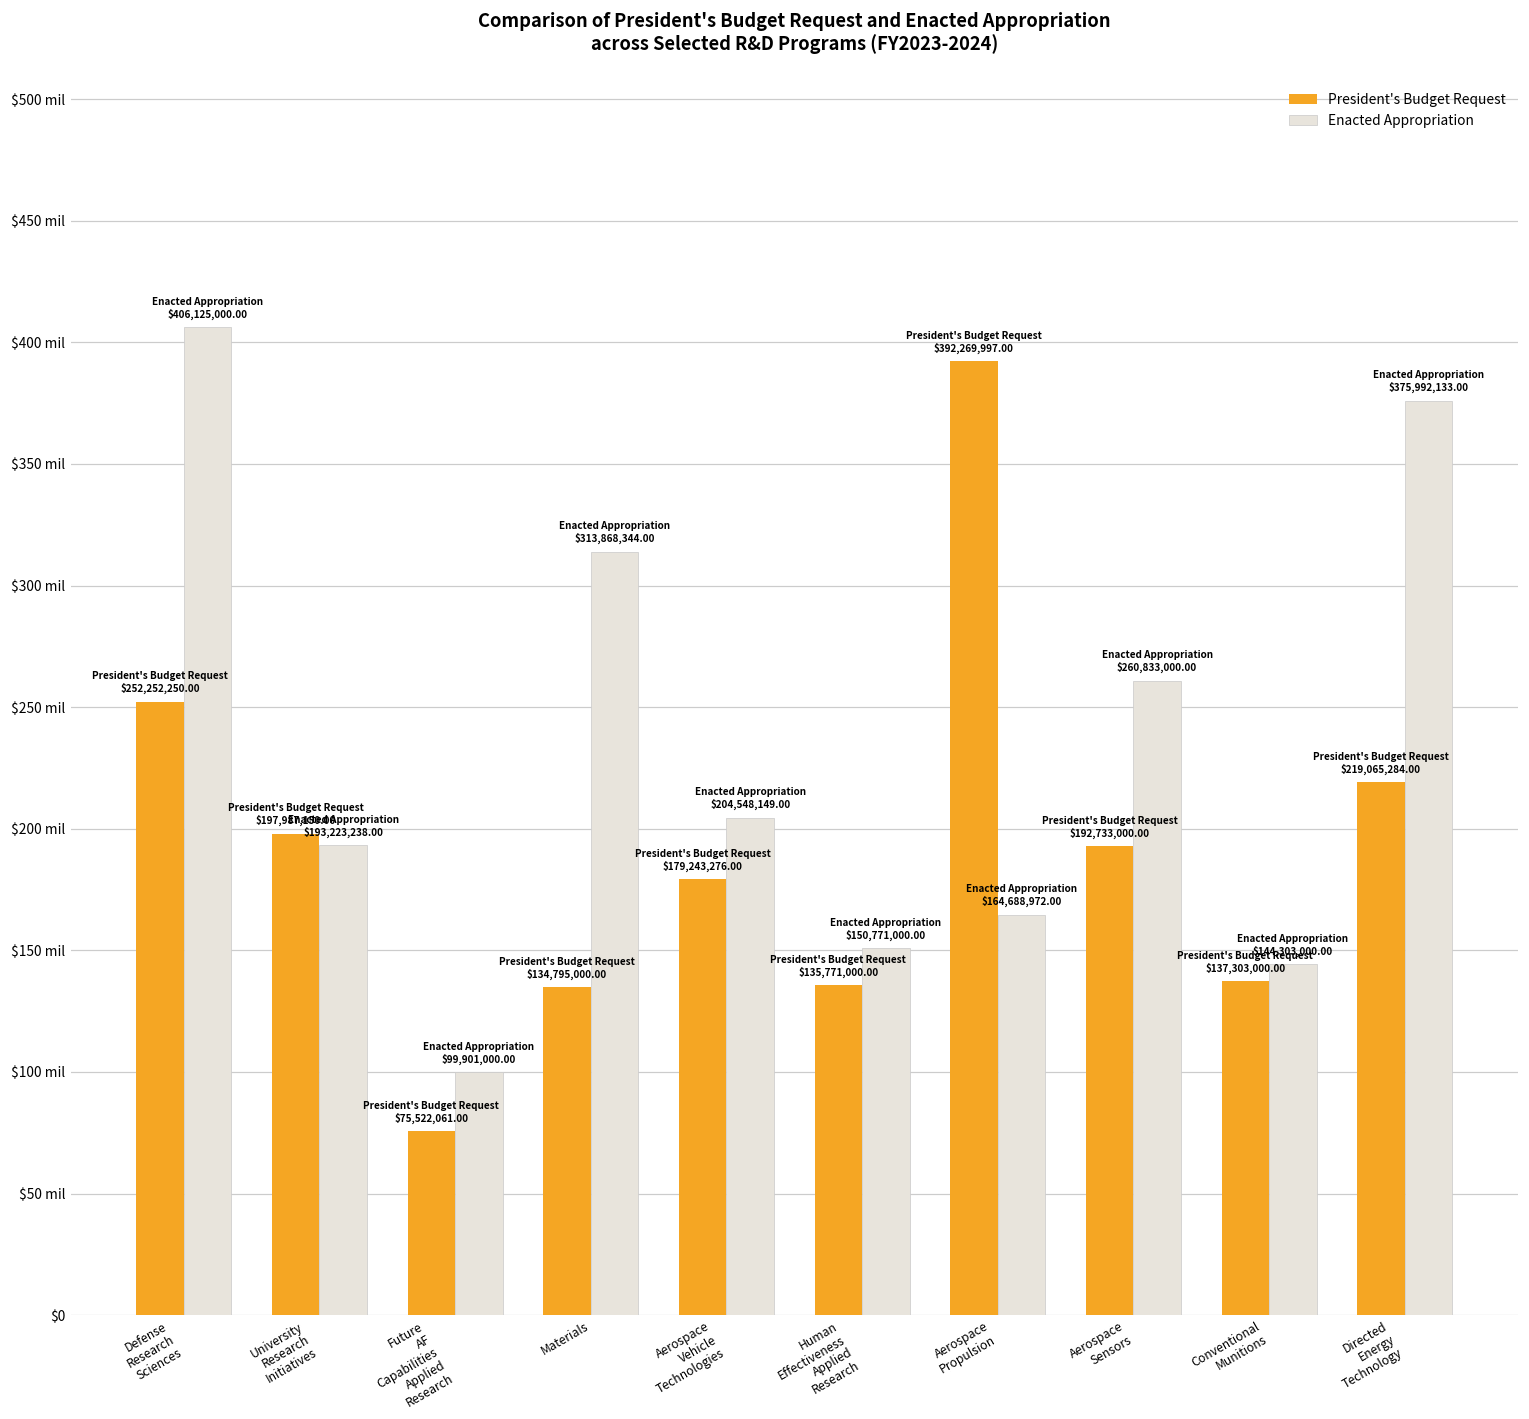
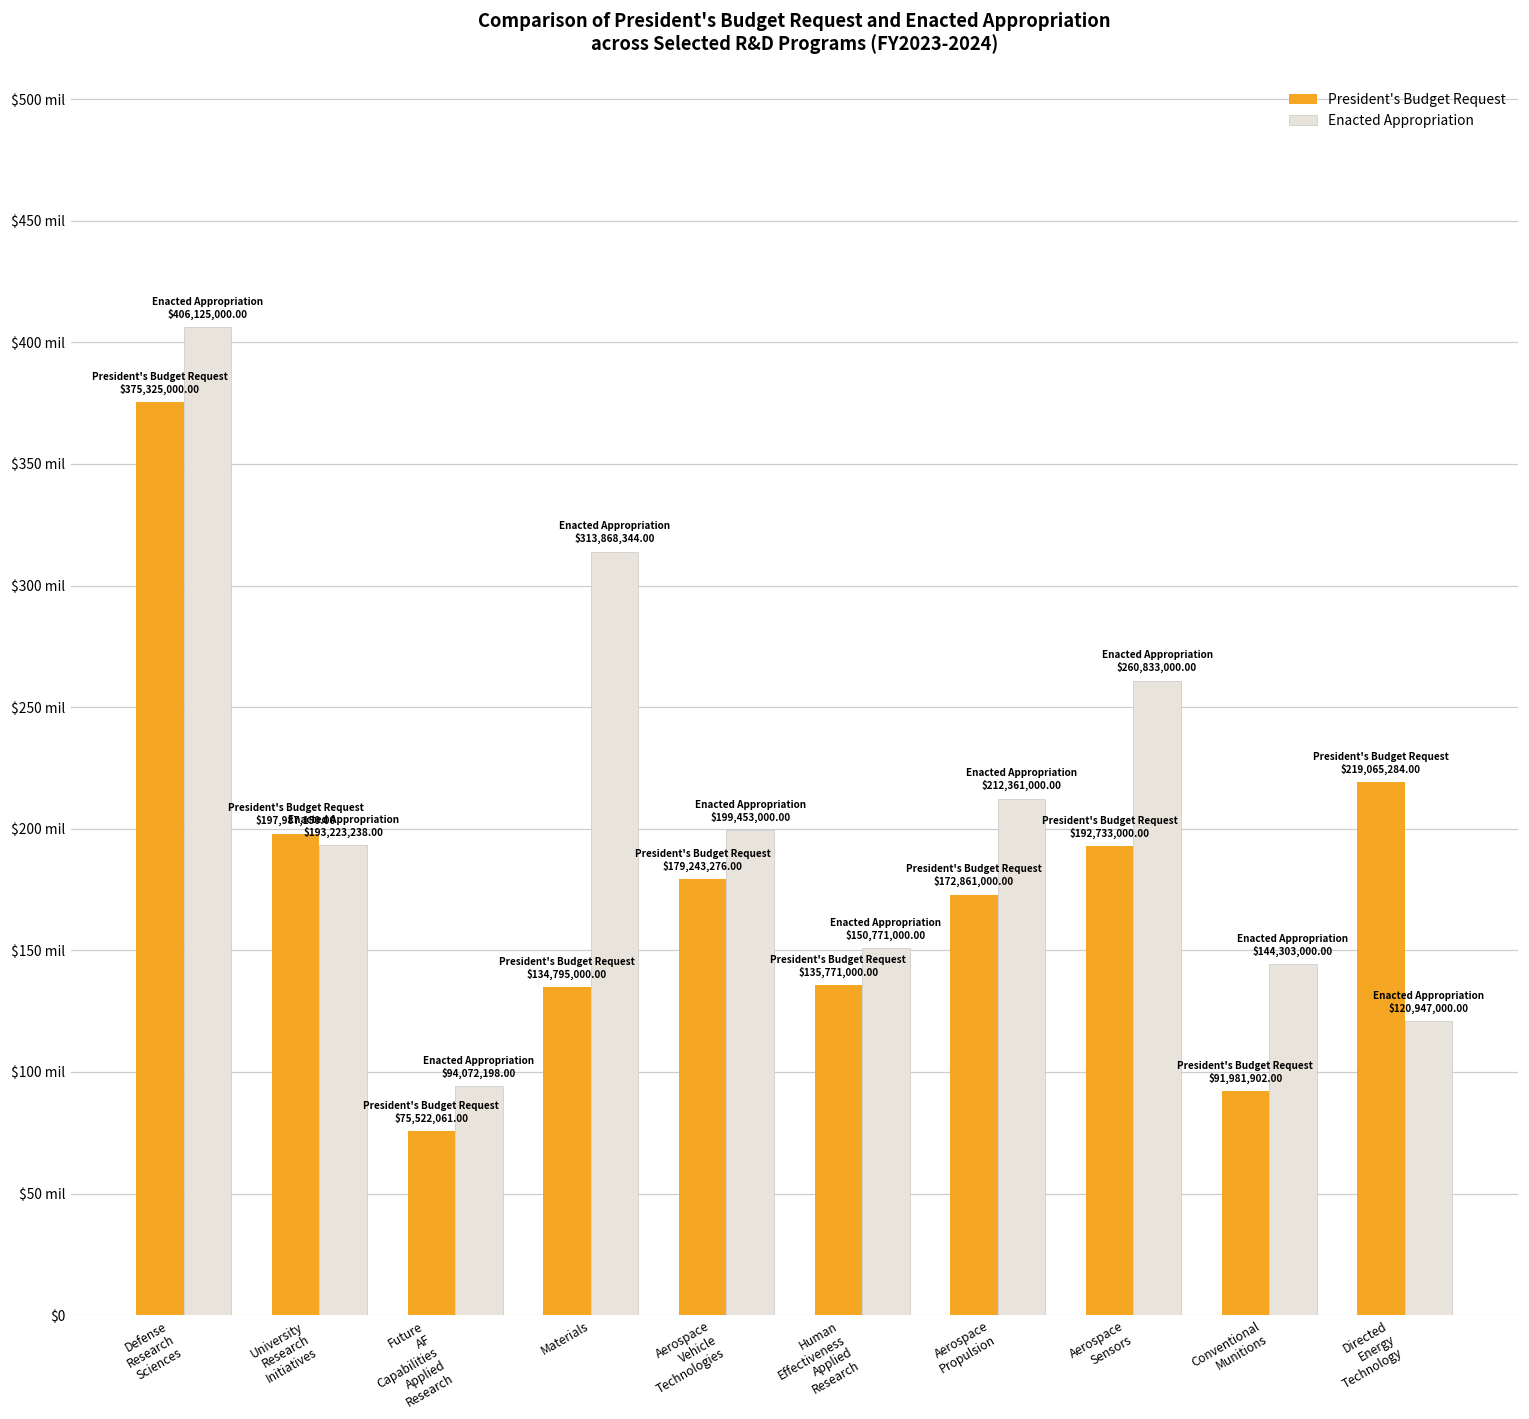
President's Budget Request, Defense Research Sciences: $252,252,250.00 -> $375,325,000.00
Enacted Appropriation, Future AF Capabilities Applied Research: $99,901,000.00 -> $94,072,198.00
Enacted Appropriation, Aerospace Vehicle Technologies: $204,548,149.00 -> $199,453,000.00
President's Budget Request, Aerospace Propulsion: $392,269,997.00 -> $172,861,000.00
Enacted Appropriation, Aerospace Propulsion: $164,688,972.00 -> $212,361,000.00
President's Budget Request, Conventional Munitions: $137,303,000.00 -> $91,981,902.00
Enacted Appropriation, Directed Energy Technology: $375,992,133.00 -> $120,947,000.00
